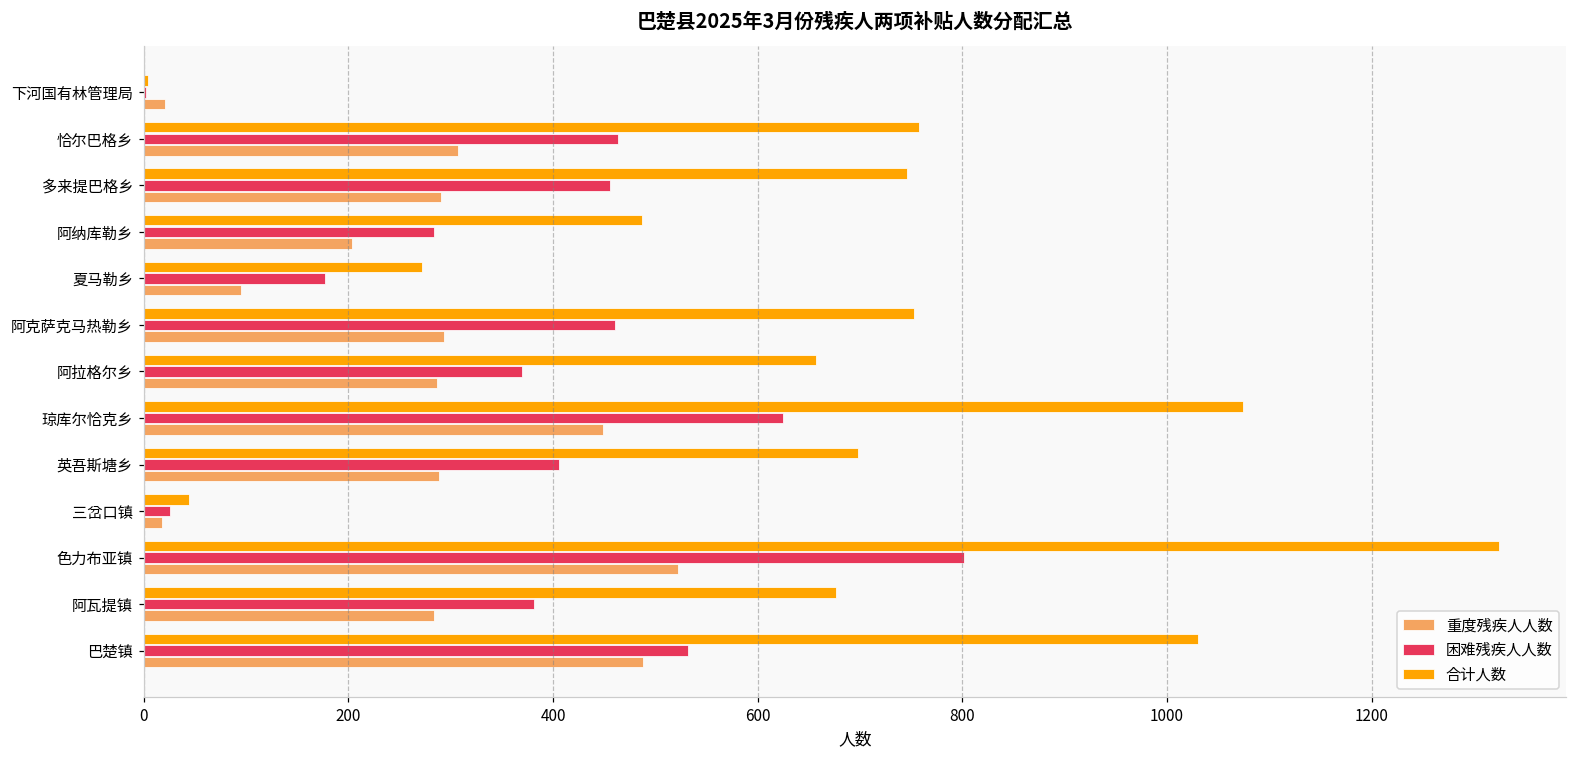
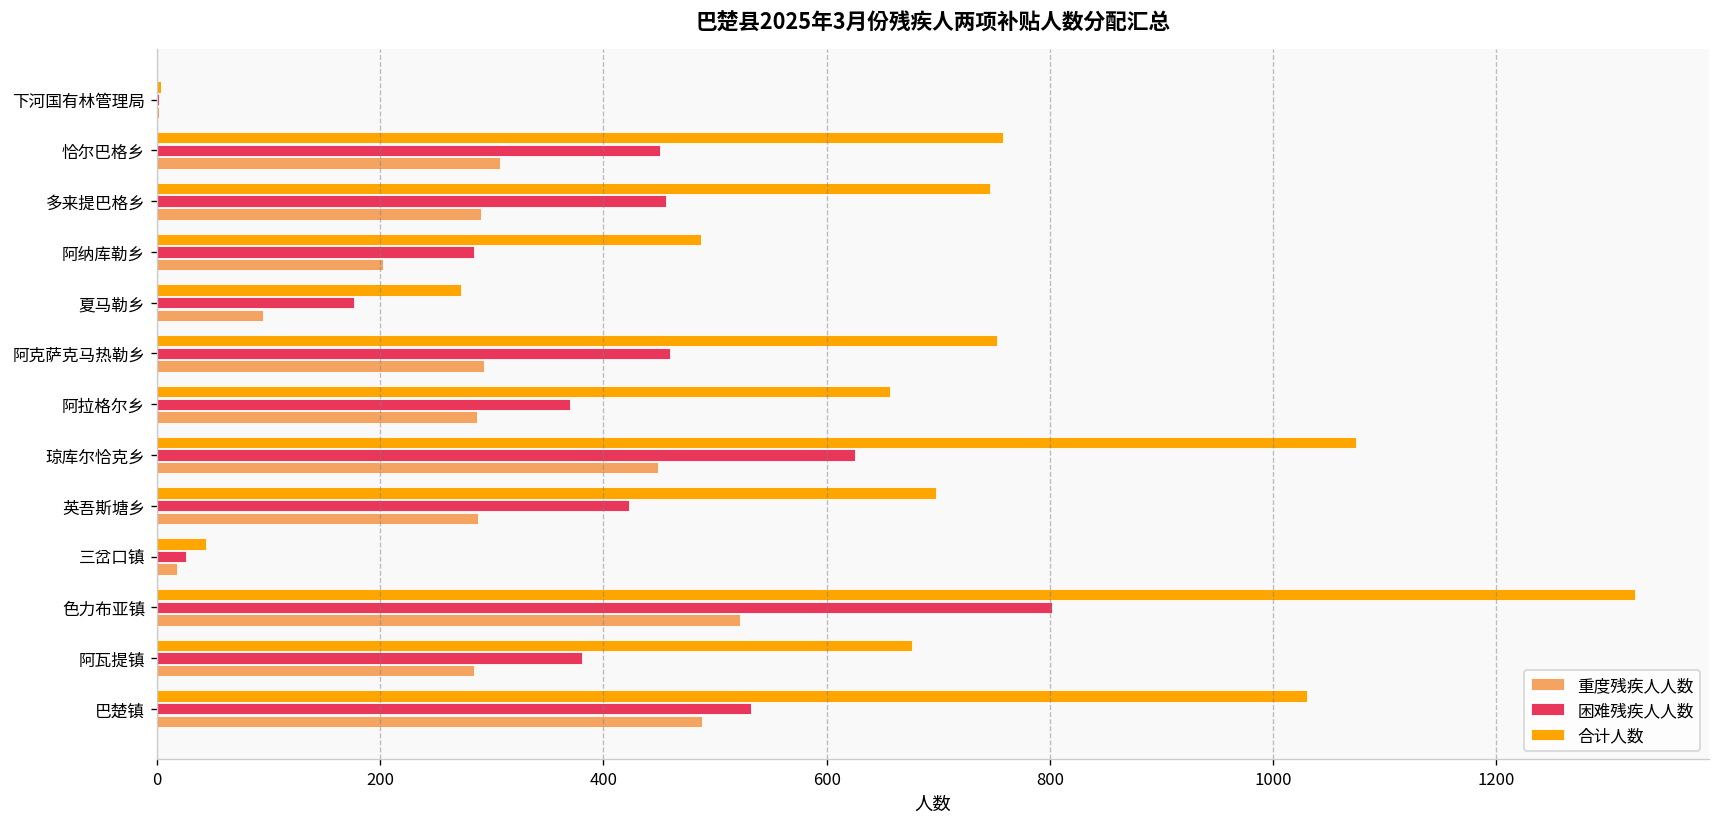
重度残疾人人数, 下河国有林管理局: 20 -> 0
困难残疾人人数, 恰尔巴格乡: 460 -> 450
困难残疾人人数, 英吾斯塘乡: 410 -> 420
